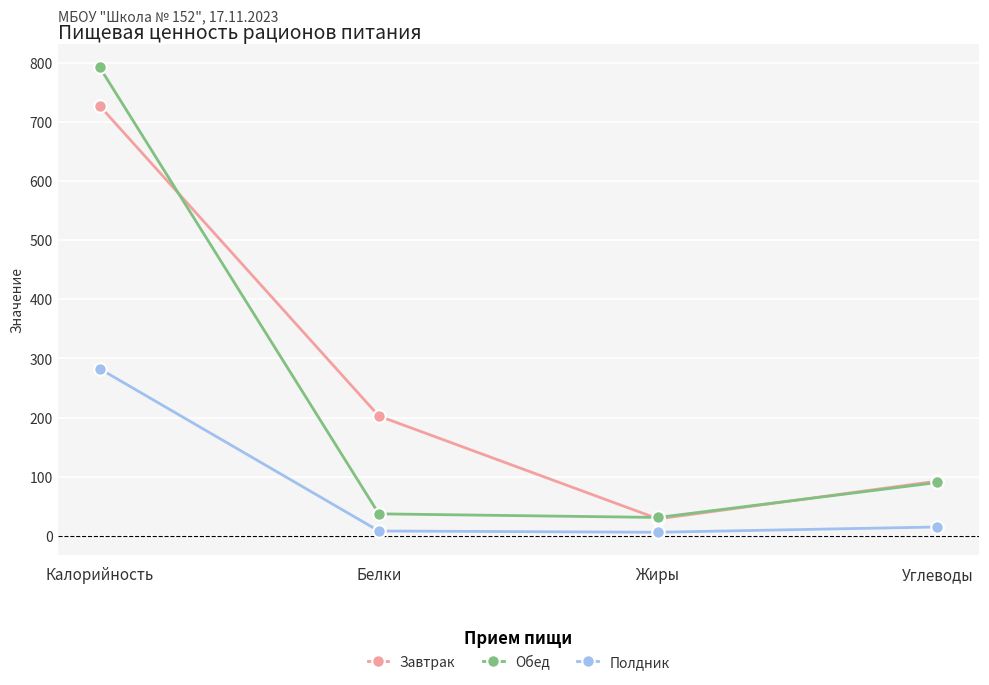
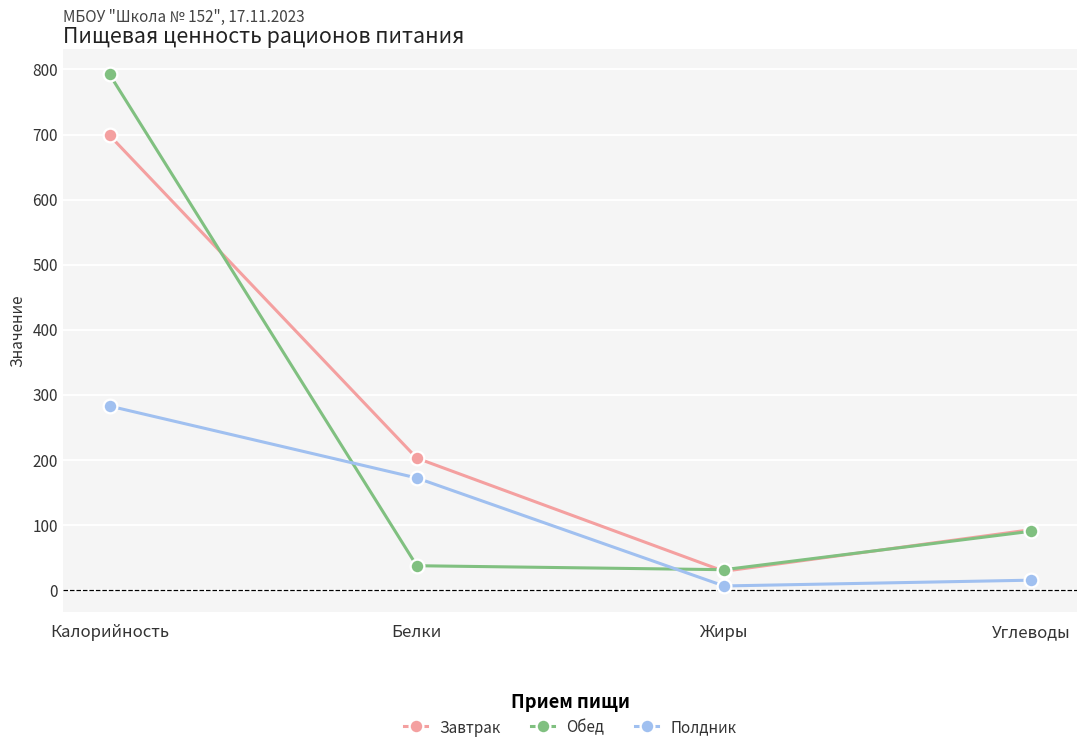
Завтрак, Калорийность: 730 -> 700
Полдник, Белки: 10 -> 170
